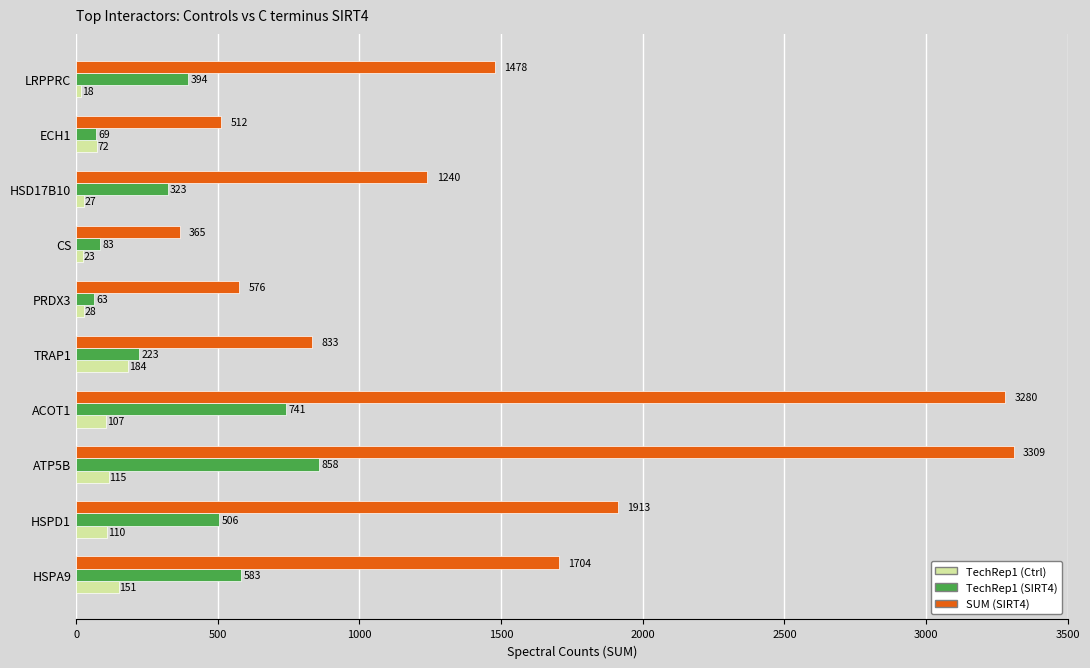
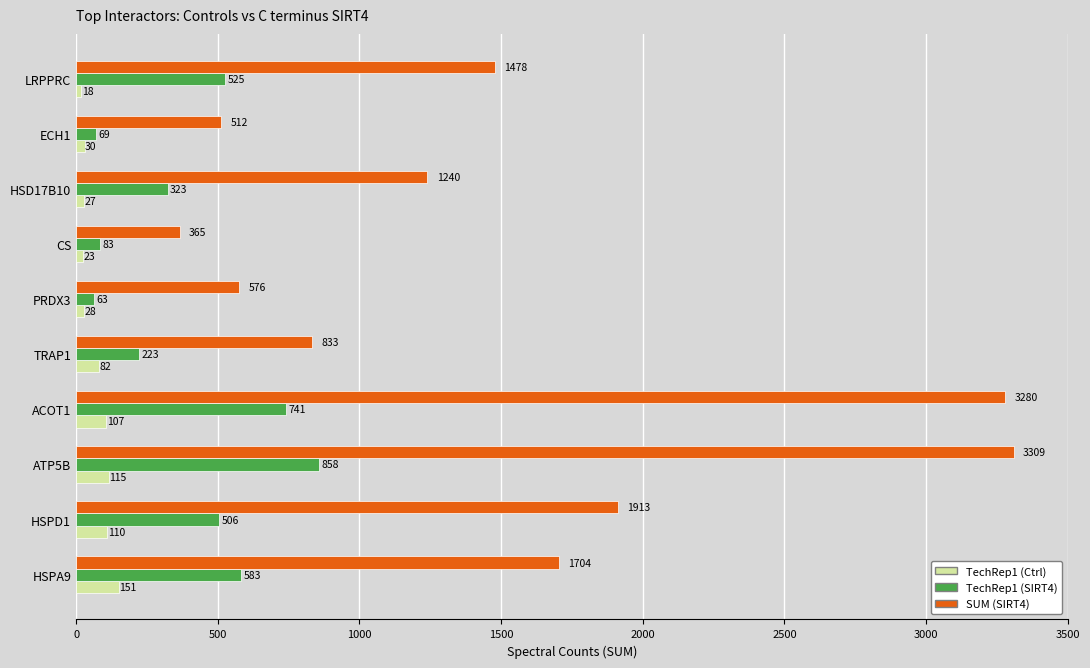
TechRep1 (SIRT4), LRPPRC: 394 -> 525
TechRep1 (Ctrl), ECH1: 72 -> 30
TechRep1 (Ctrl), TRAP1: 184 -> 82
